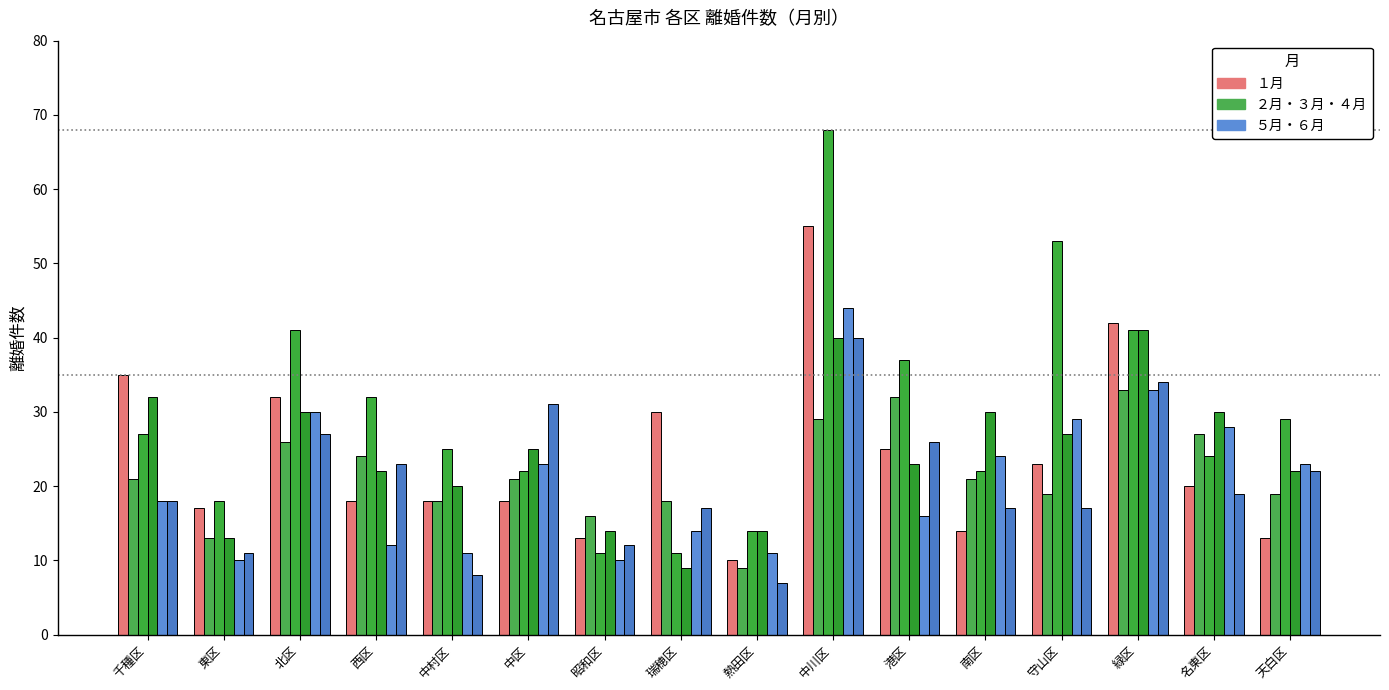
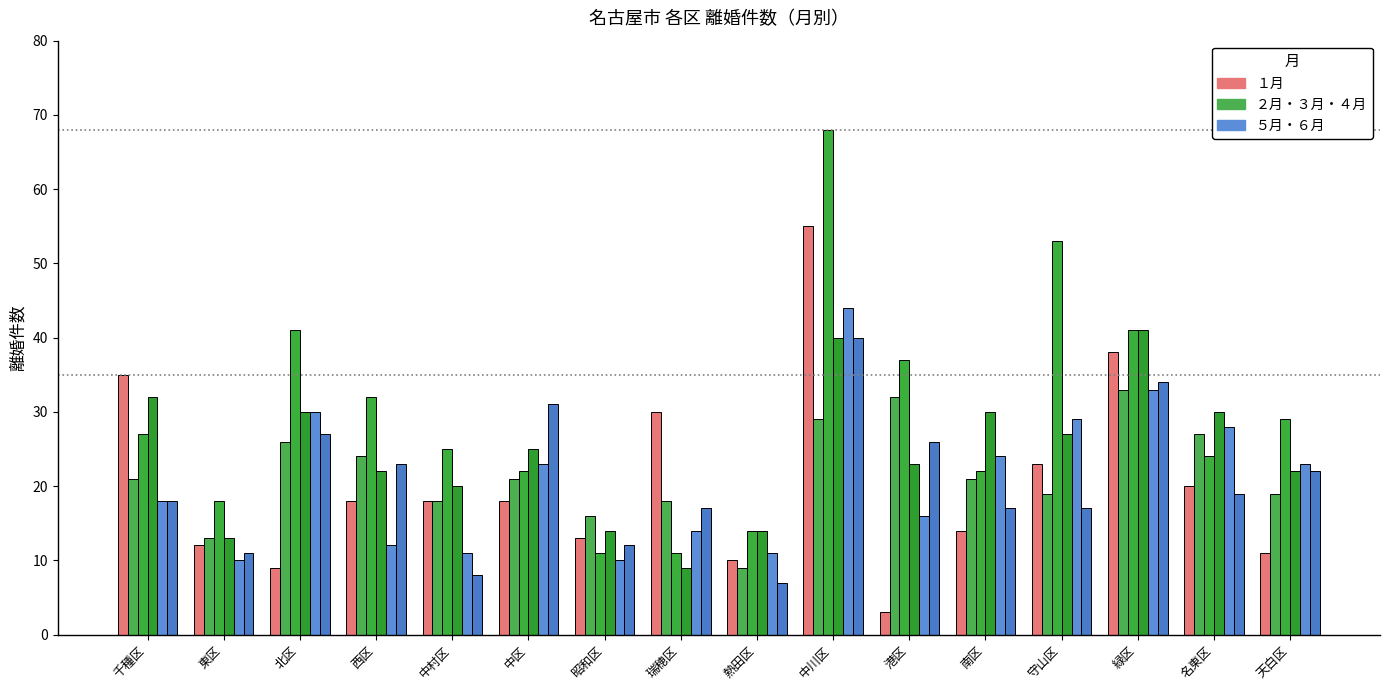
１月, 東区: 17 -> 12
１月, 北区: 32 -> 9
１月, 港区: 25 -> 3
１月, 緑区: 42 -> 38
１月, 天白区: 13 -> 11
